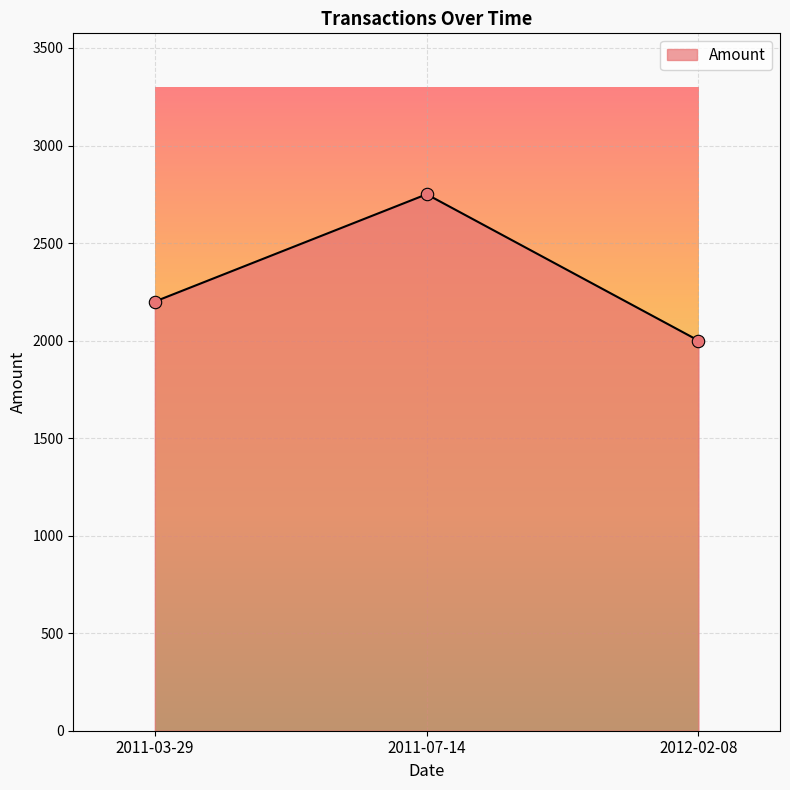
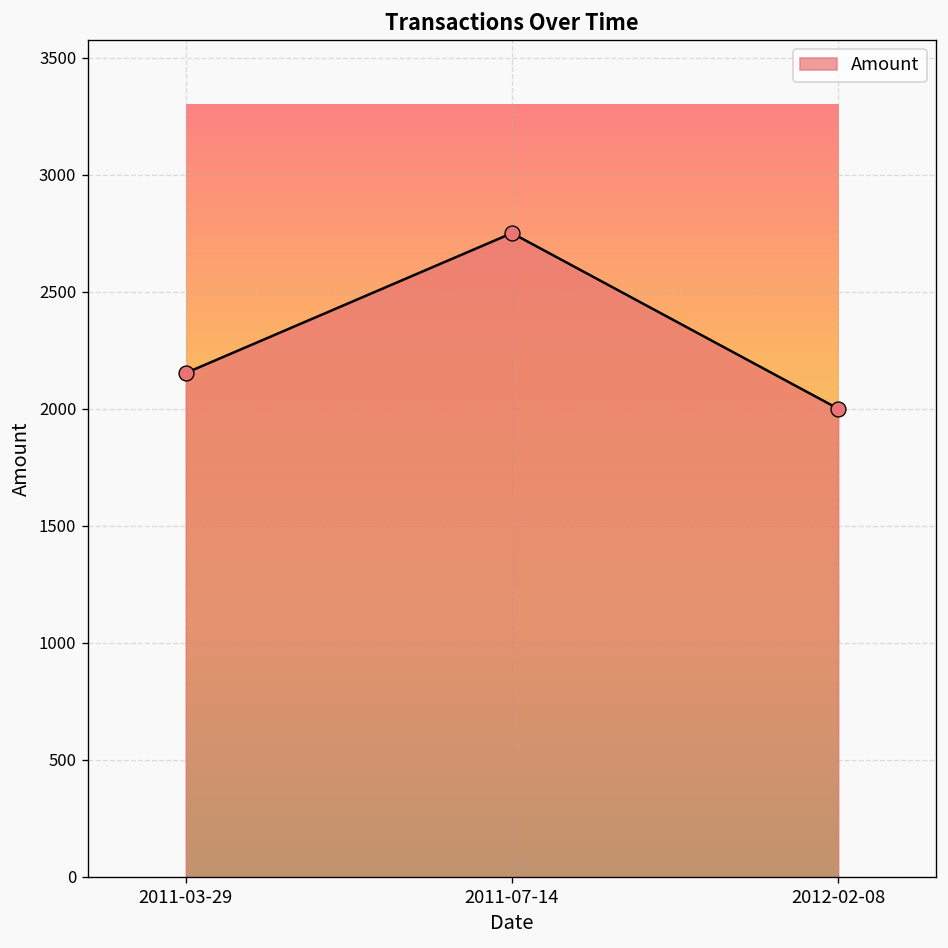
2011-03-29: 2200 -> 2150
